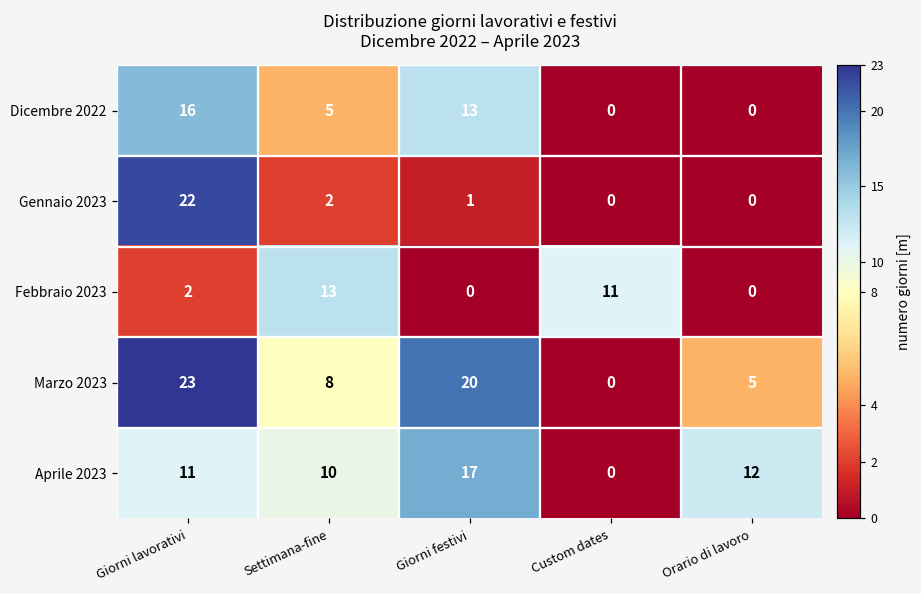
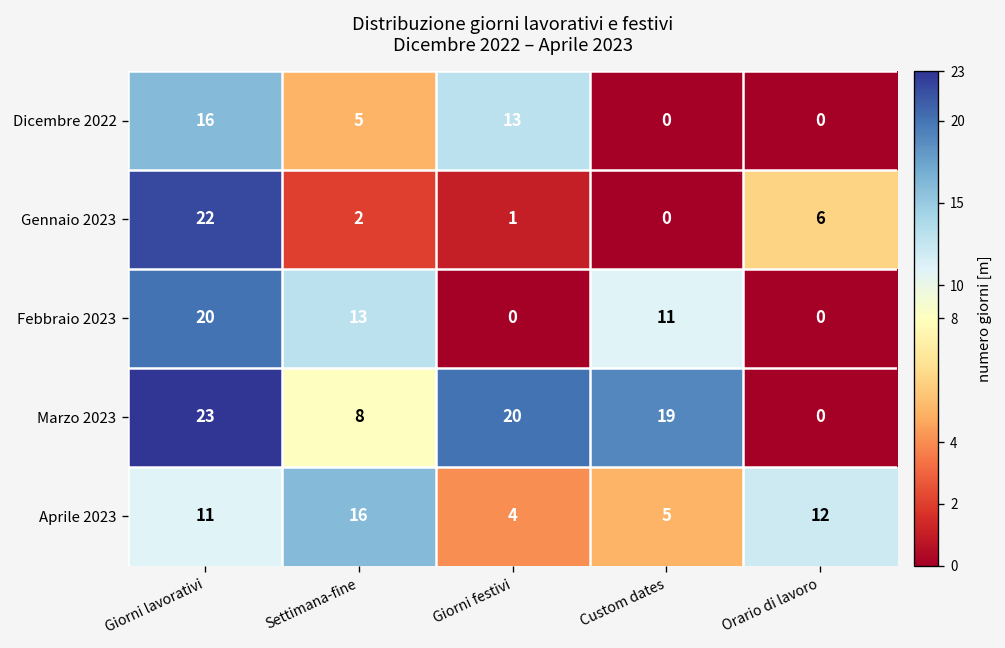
Gennaio 2023, Orario di lavoro: 0 -> 6
Febbraio 2023, Giorni lavorativi: 2 -> 20
Marzo 2023, Custom dates: 0 -> 19
Marzo 2023, Orario di lavoro: 5 -> 0
Aprile 2023, Settimana-fine: 10 -> 16
Aprile 2023, Giorni festivi: 17 -> 4
Aprile 2023, Custom dates: 0 -> 5
